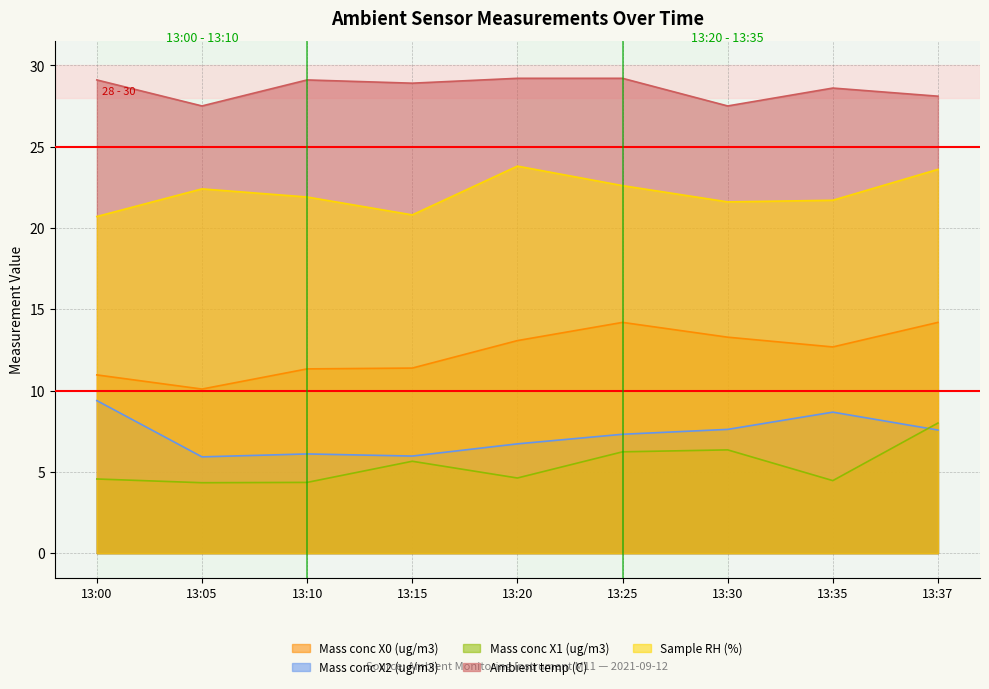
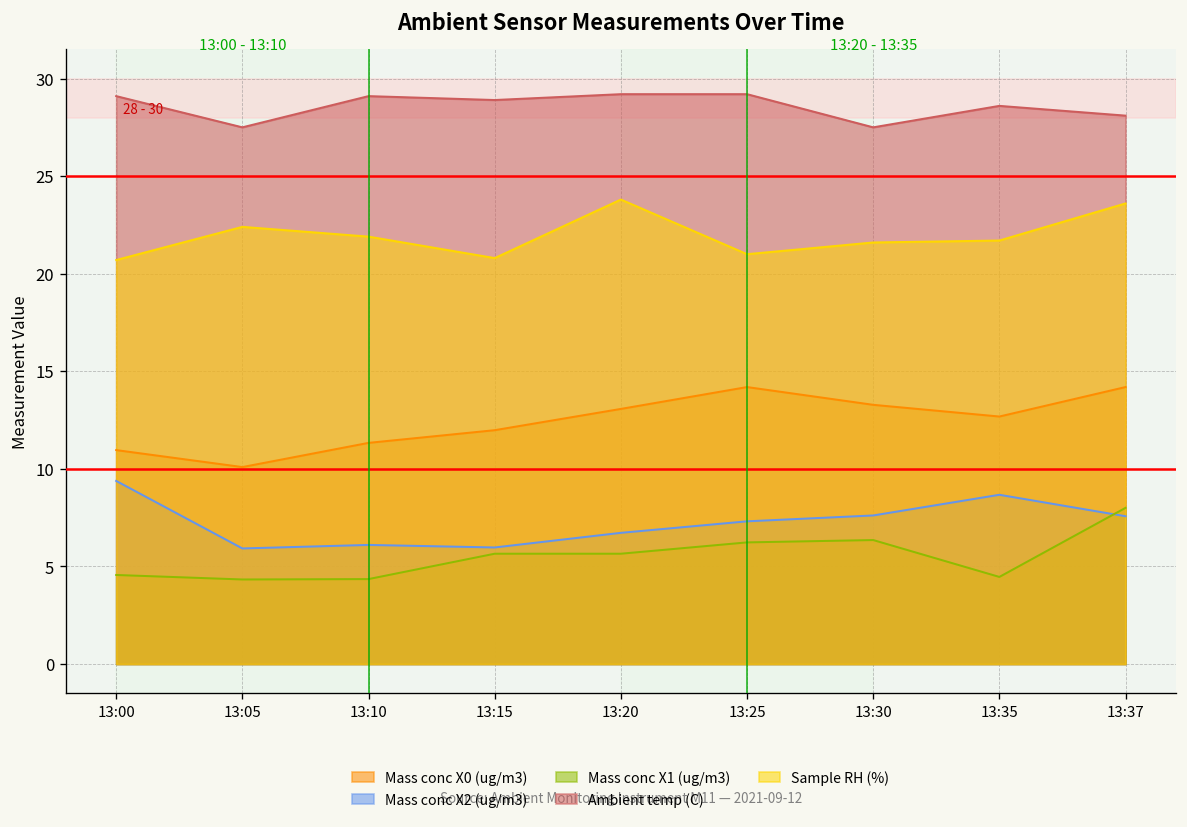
Mass conc X0 (ug/m3), 13:15: 11.4 -> 12.0
Mass conc X1 (ug/m3), 13:20: 4.6 -> 5.7
Sample RH (%), 13:25: 22.6 -> 21.0
